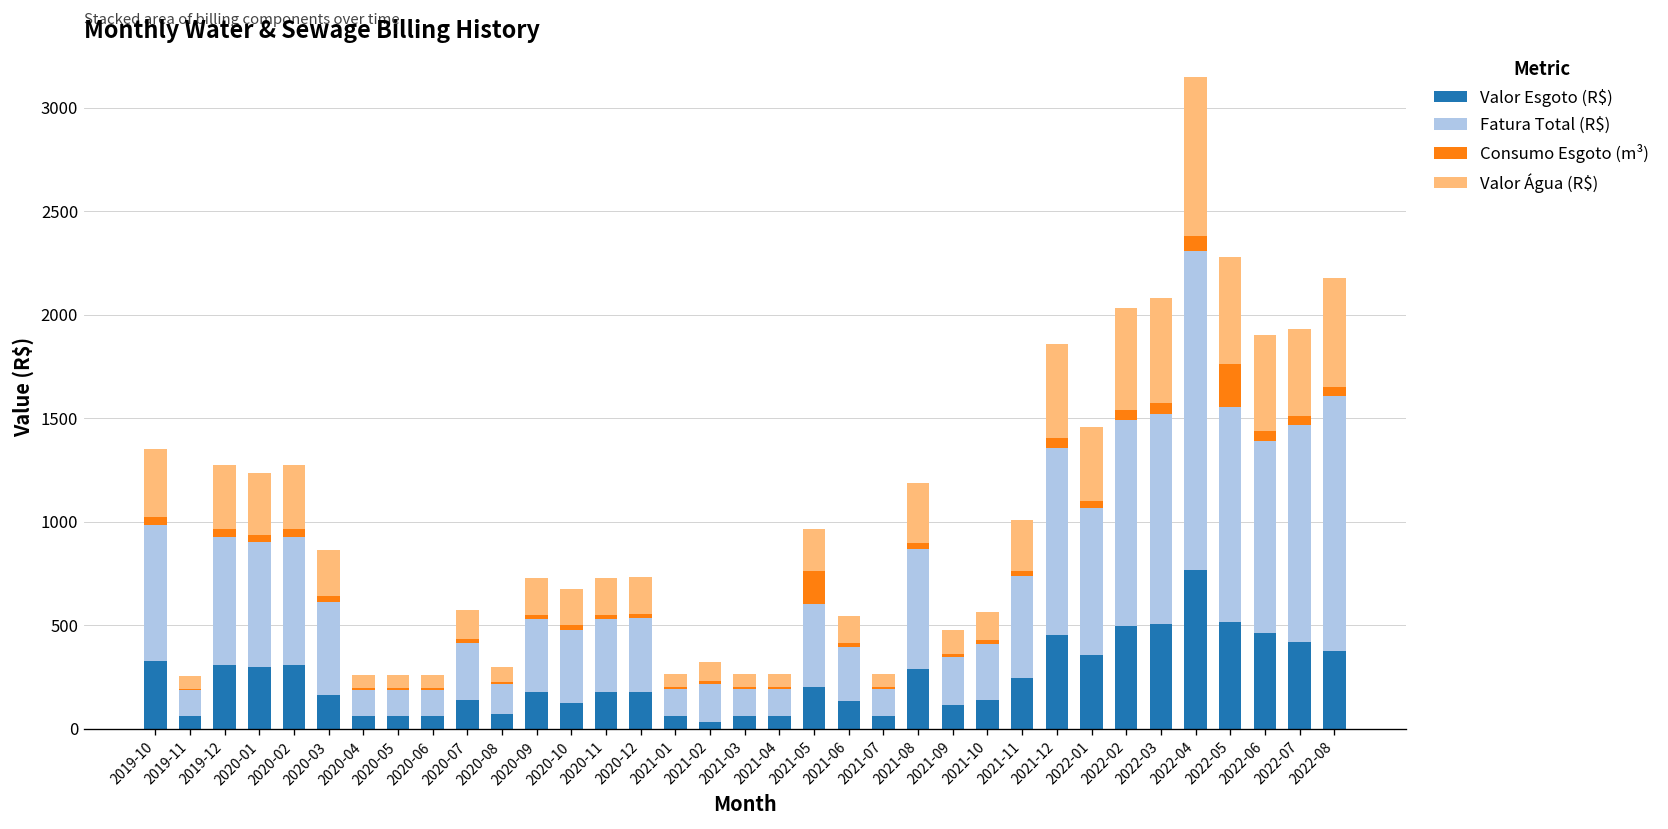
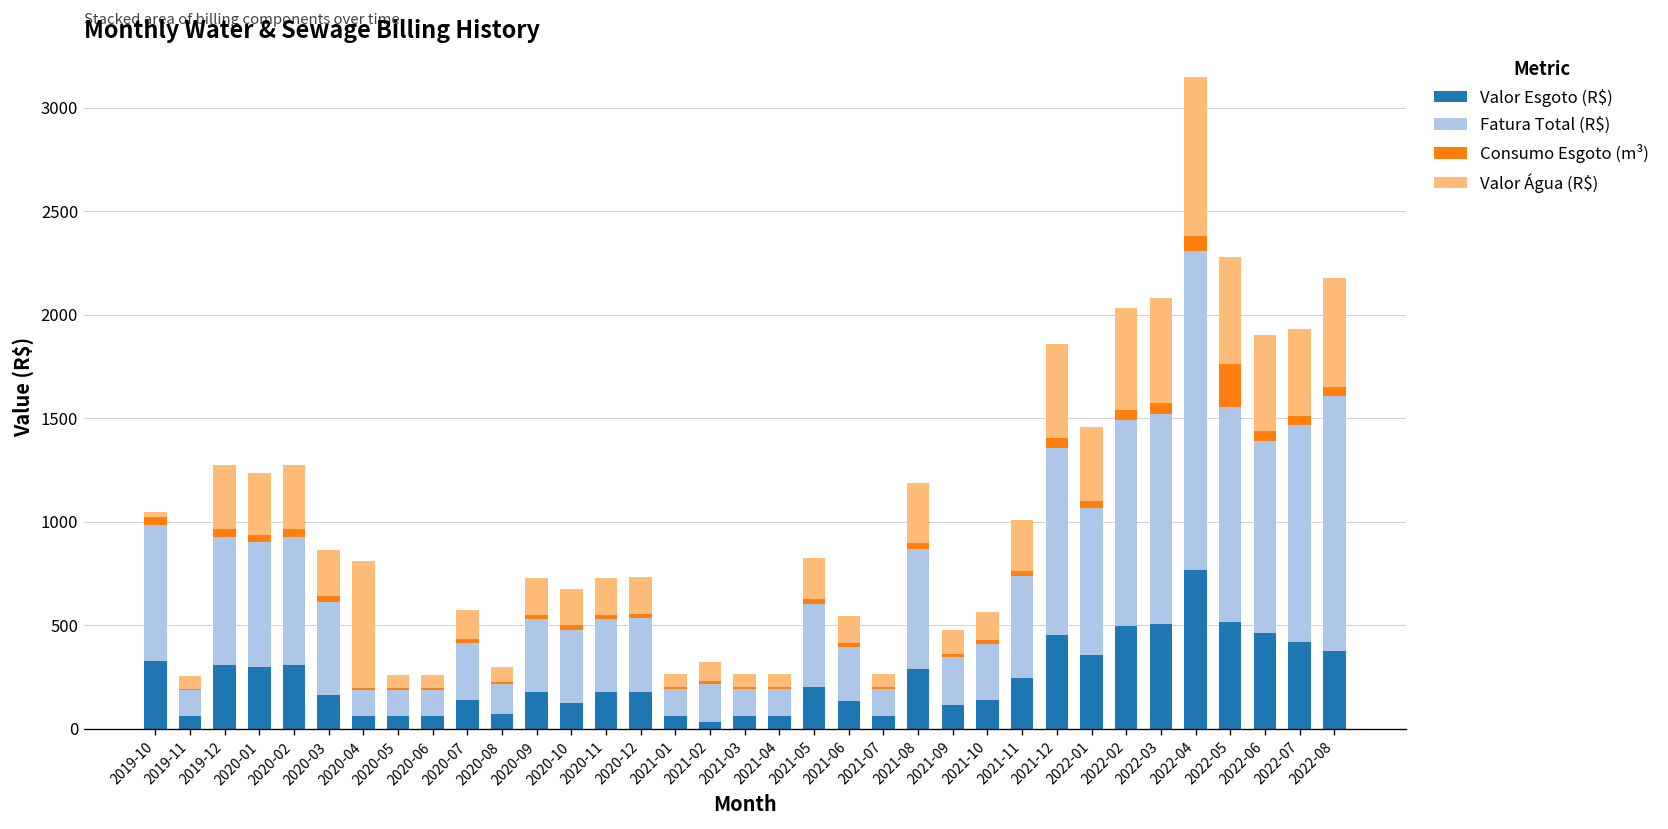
Valor Água (R$), 2019-10: 330 -> 20
Valor Água (R$), 2020-04: 60 -> 620
Consumo Esgoto (m³), 2021-05: 160 -> 20
